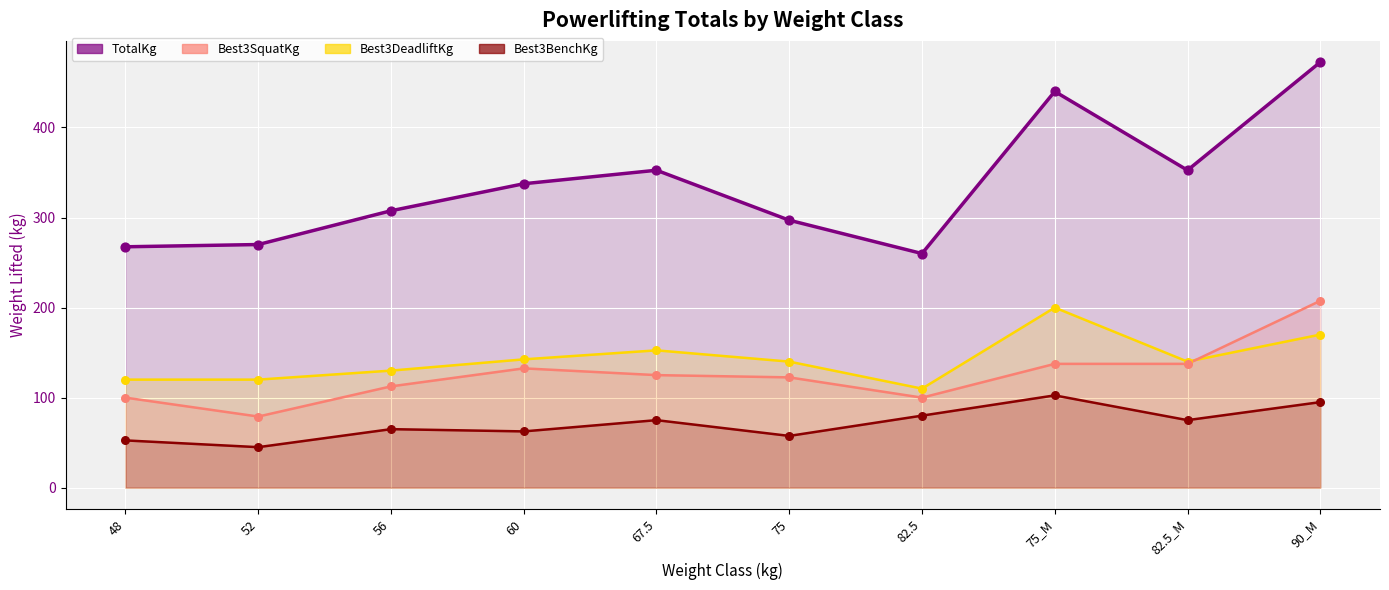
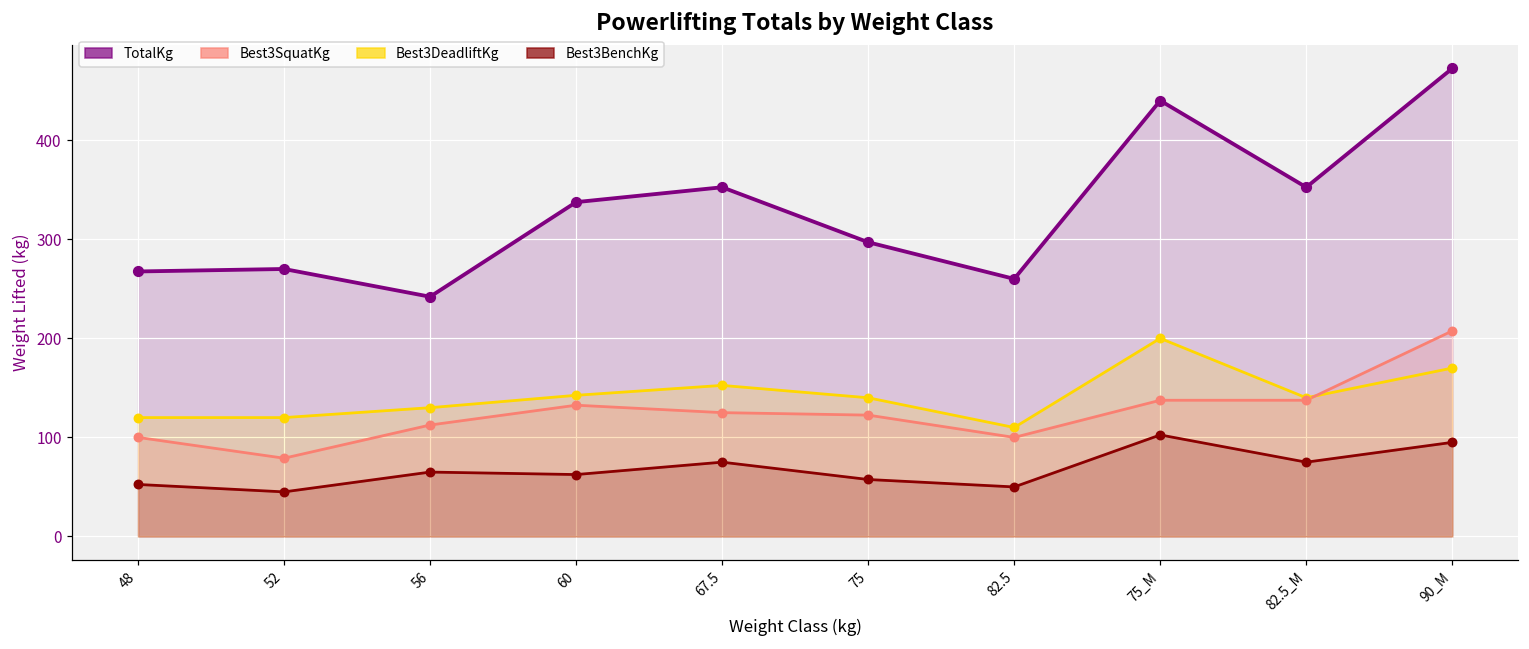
TotalKg, 56: 310 -> 240
Best3BenchKg, 82.5: 80 -> 50
